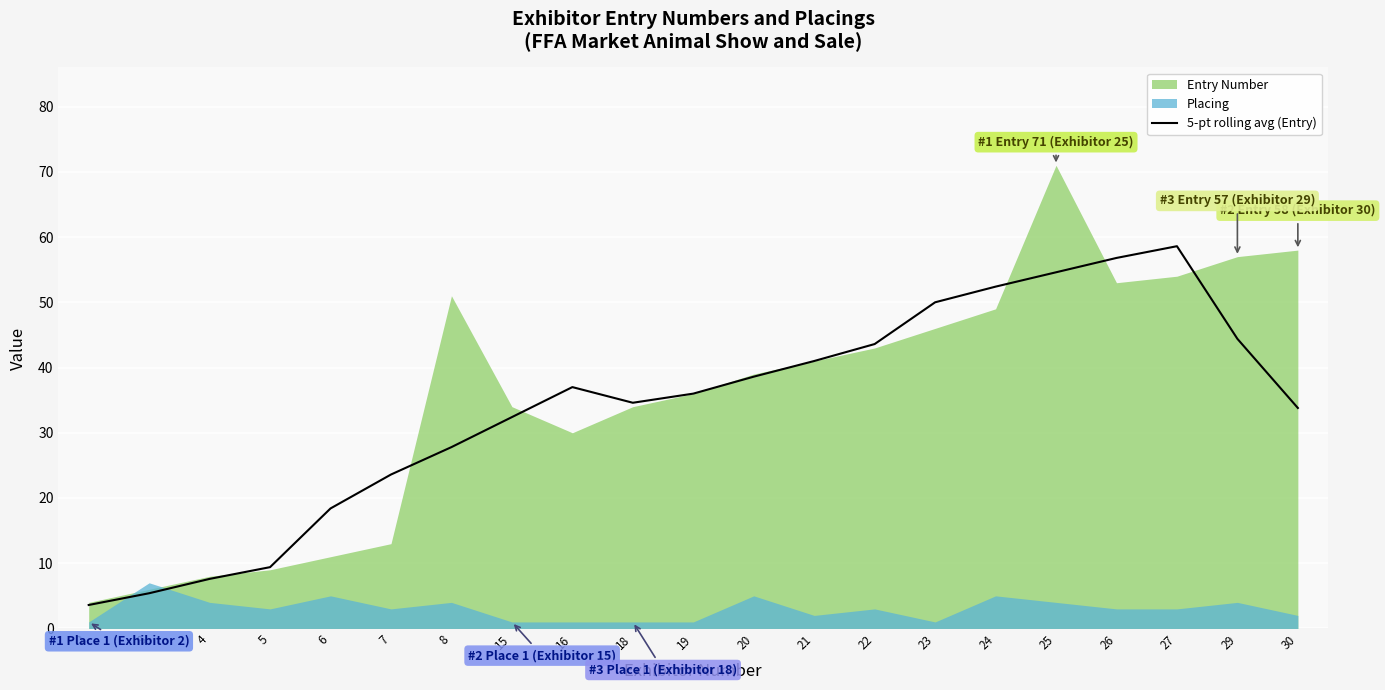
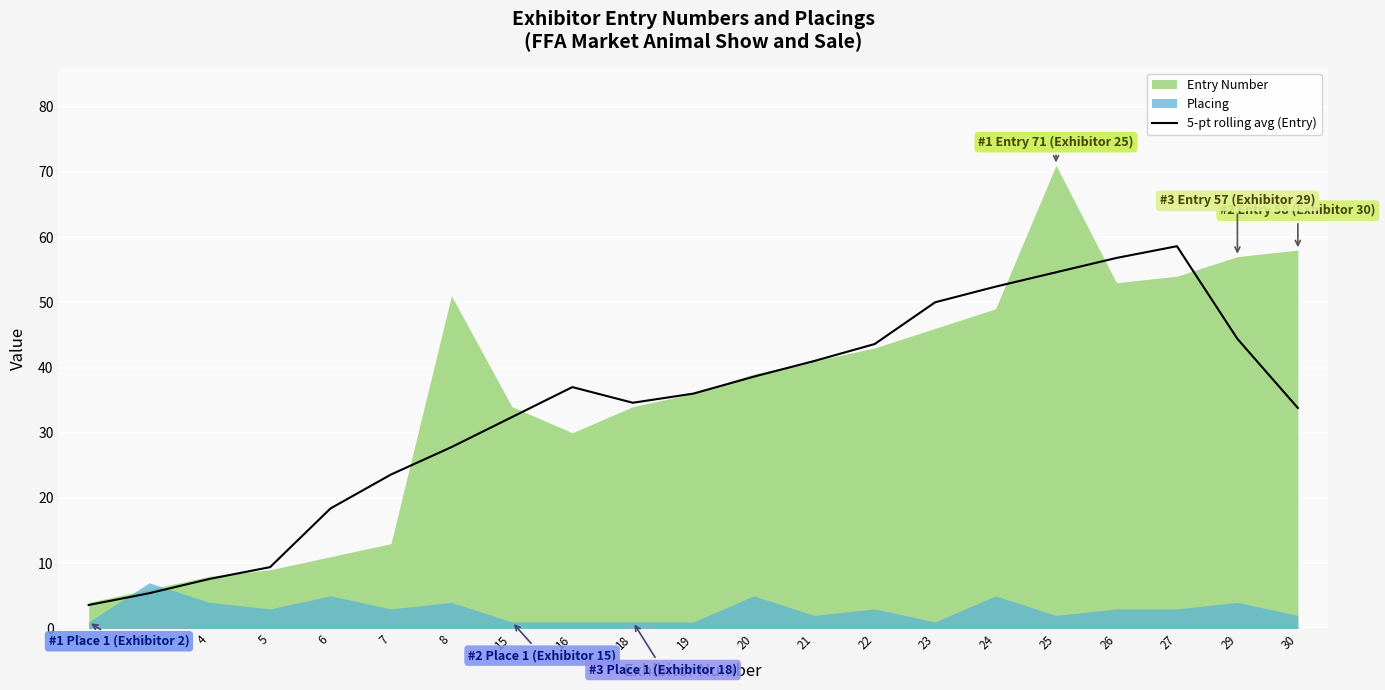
Placing, 25: 4 -> 2
